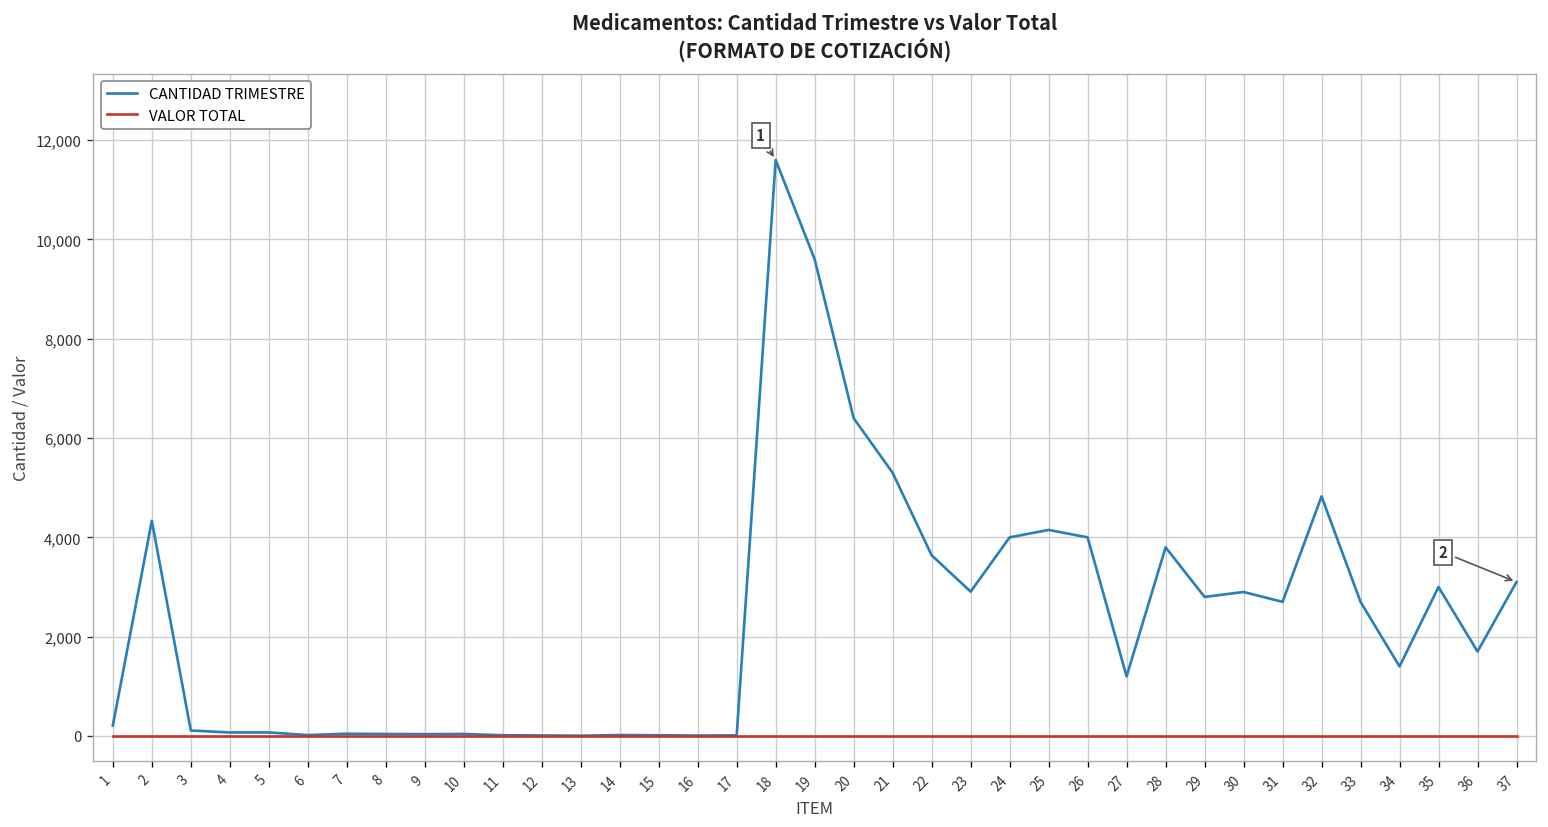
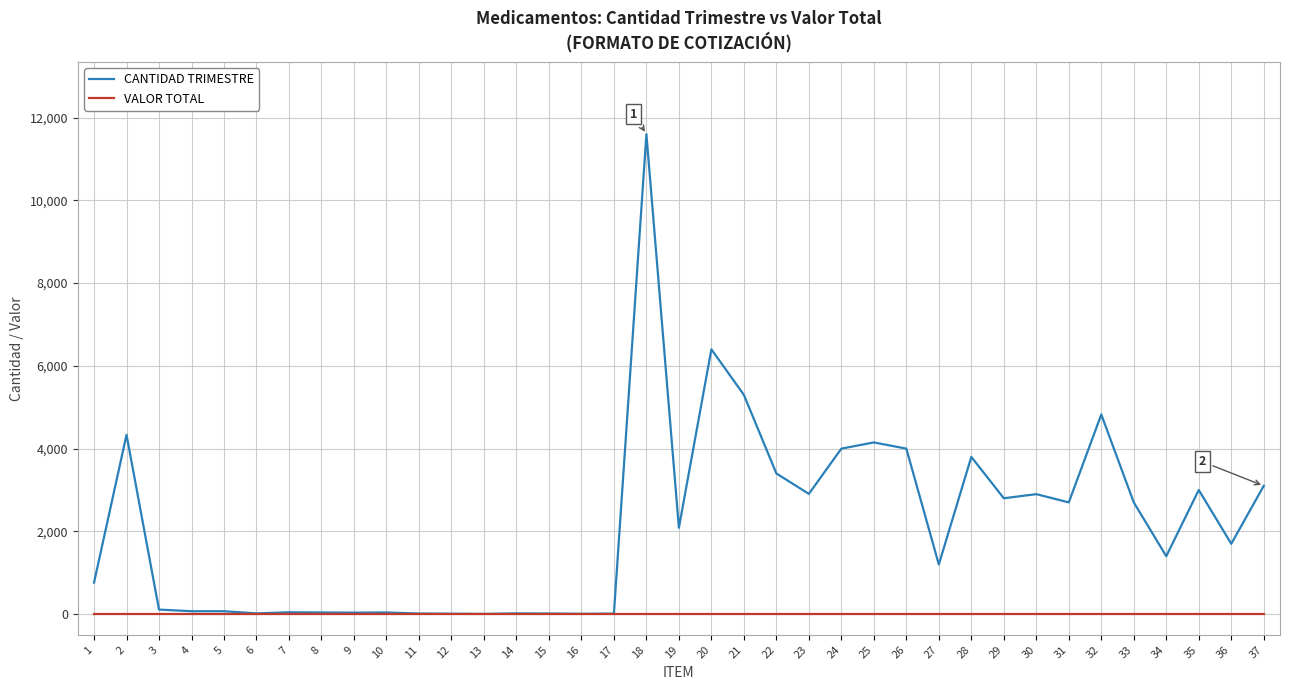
CANTIDAD TRIMESTRE, 1: 200 -> 800
CANTIDAD TRIMESTRE, 19: 9,600 -> 2,100
CANTIDAD TRIMESTRE, 22: 3,600 -> 3,400
